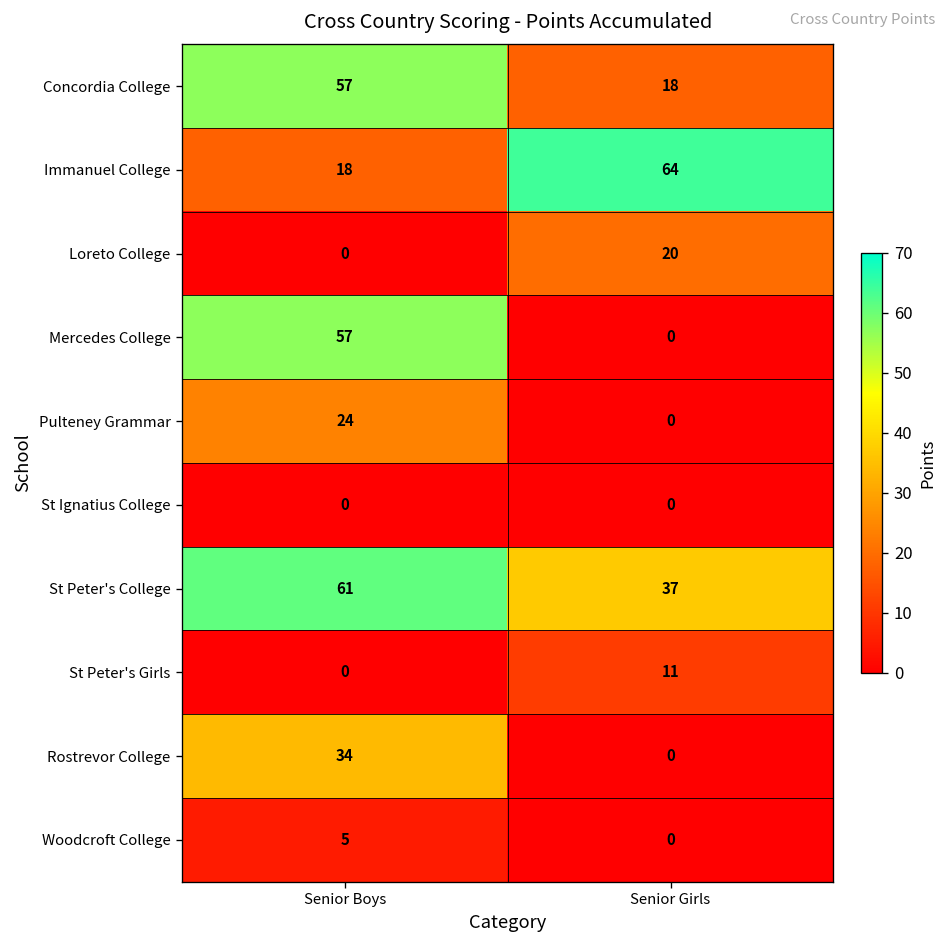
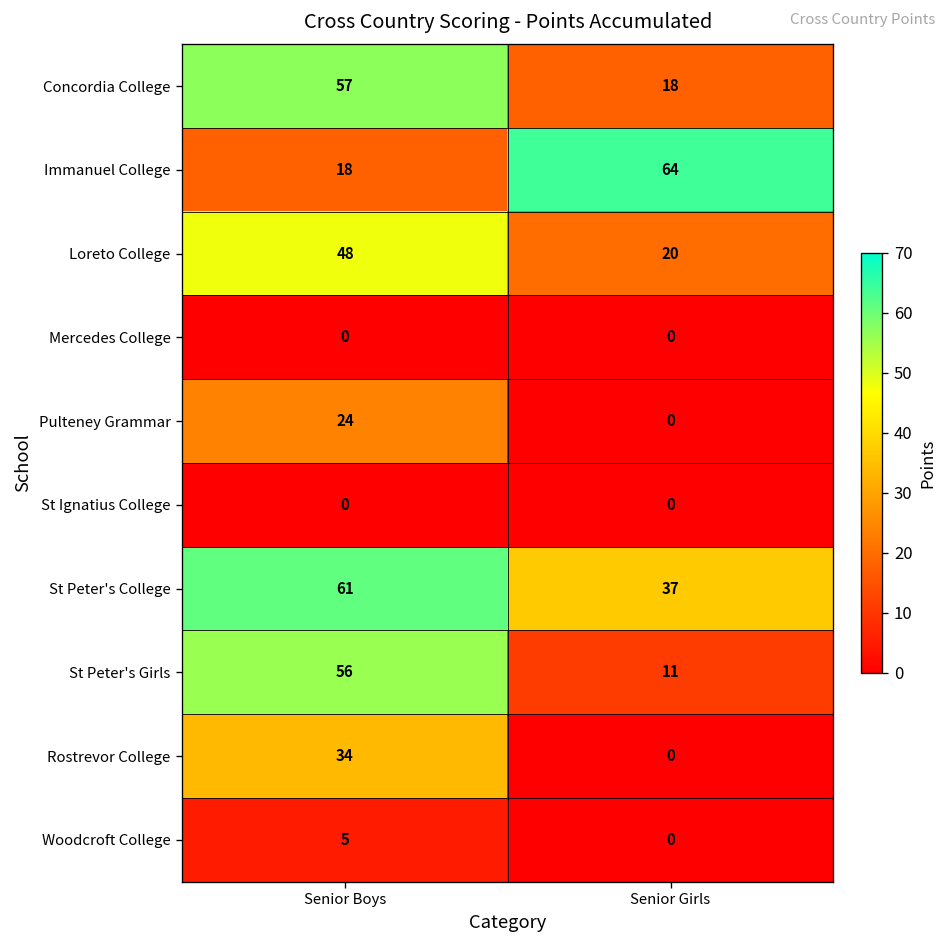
Loreto College, Senior Boys: 0 -> 48
Mercedes College, Senior Boys: 57 -> 0
St Peter's Girls, Senior Boys: 0 -> 56
